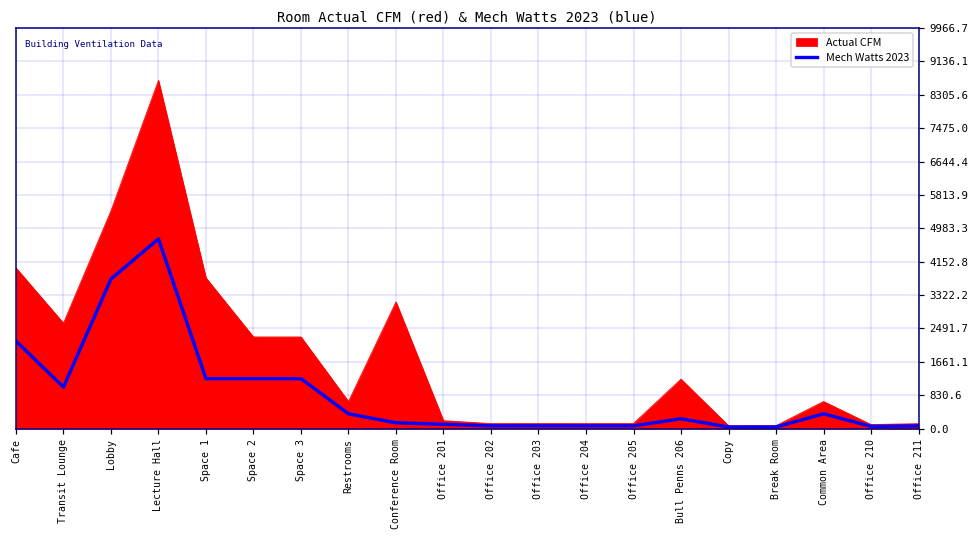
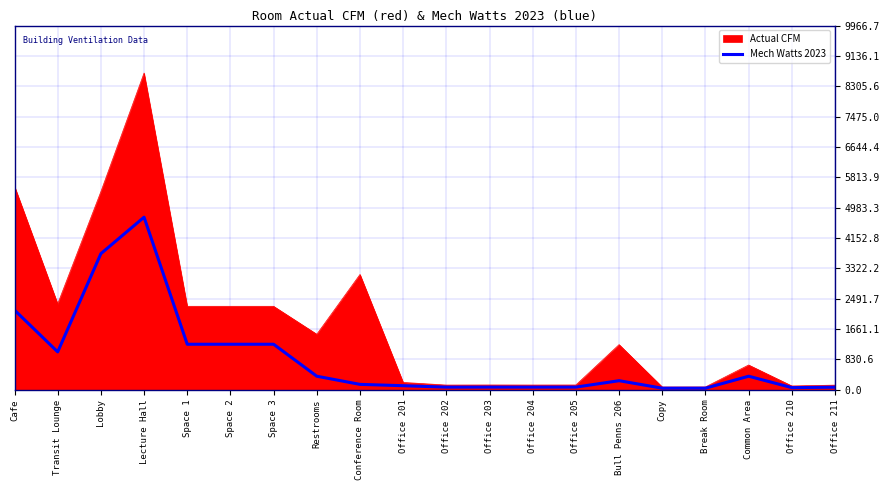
Actual CFM, Cafe: 4000 -> 5600
Actual CFM, Transit Lounge: 2600 -> 2300
Actual CFM, Space 1: 3800 -> 2300
Actual CFM, Restrooms: 700 -> 1500
